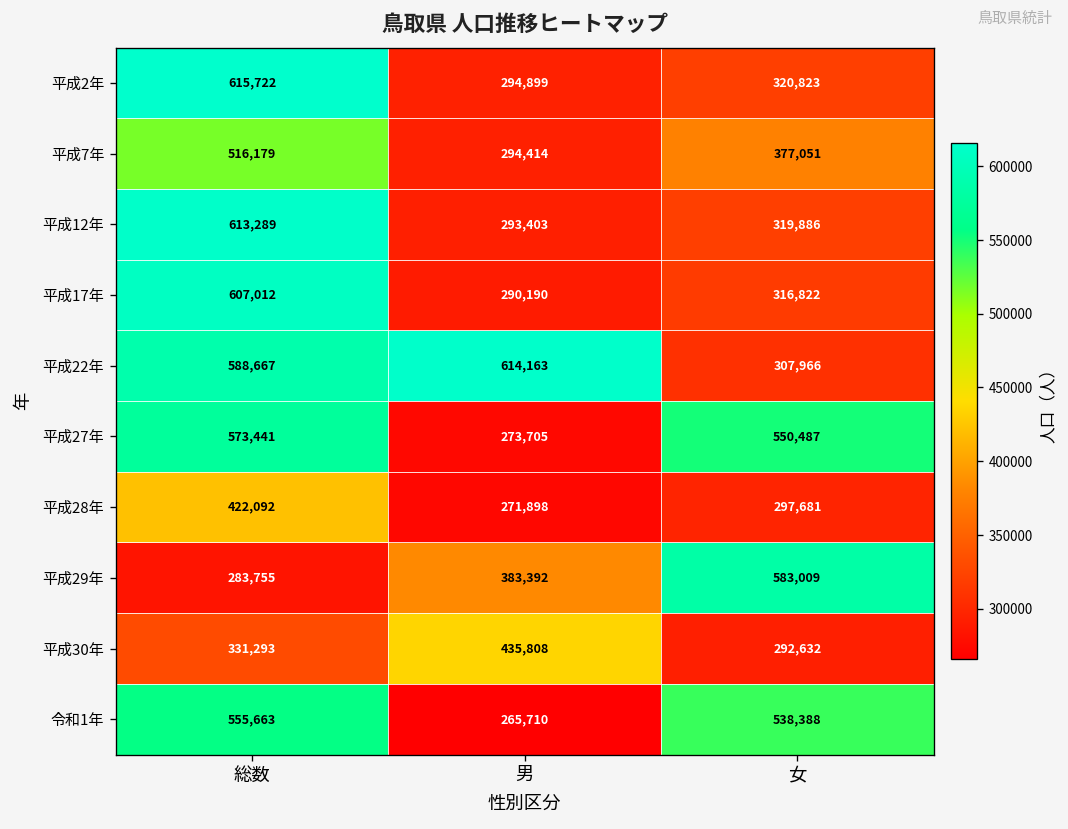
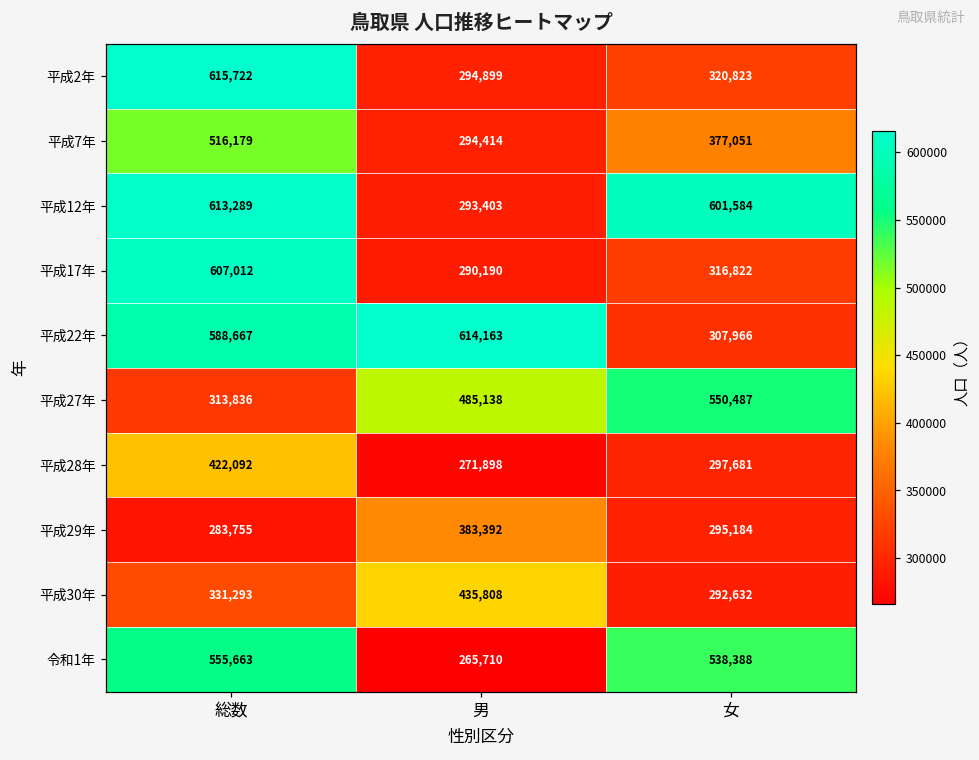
平成12年, 女: 319,886 -> 601,584
平成27年, 総数: 573,441 -> 313,836
平成27年, 男: 273,705 -> 485,138
平成29年, 女: 583,009 -> 295,184
